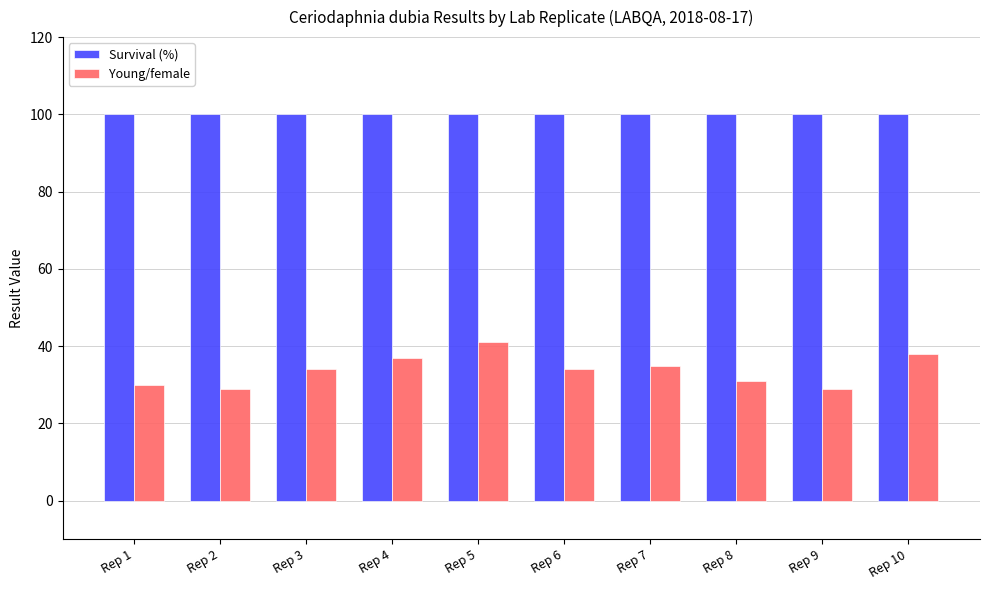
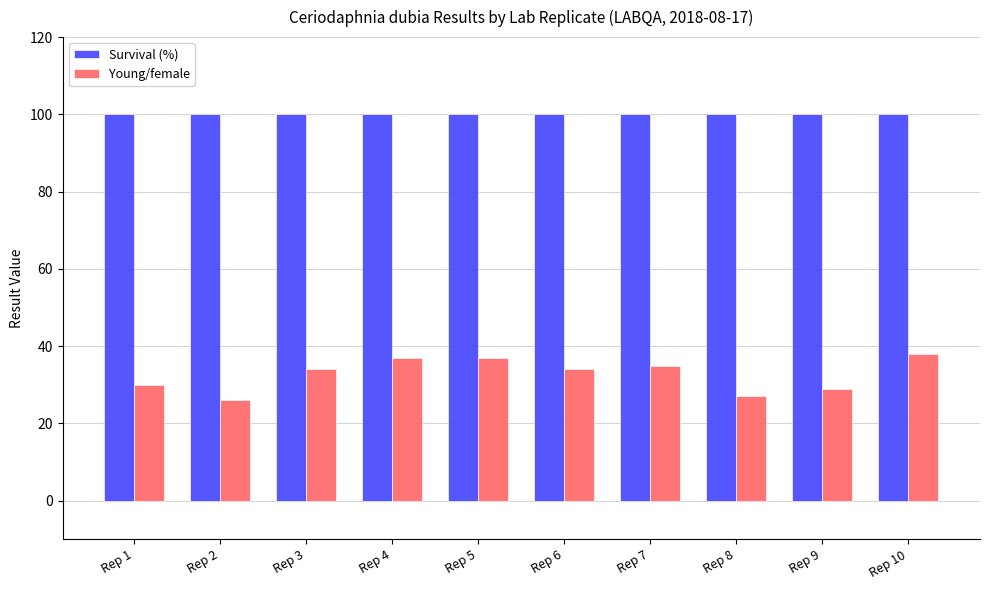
Young/female, Rep 2: 29 -> 26
Young/female, Rep 5: 41 -> 37
Young/female, Rep 8: 31 -> 27
